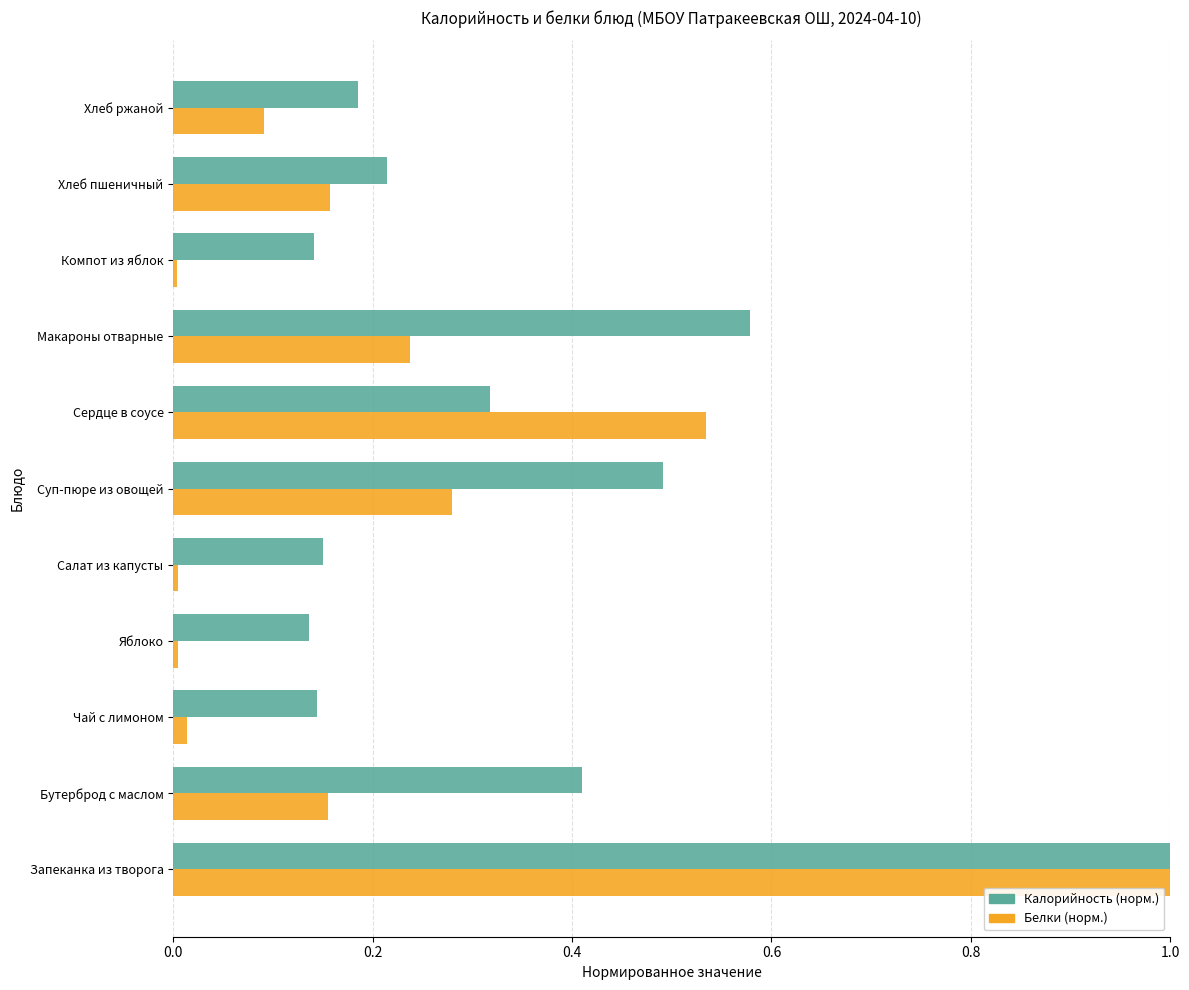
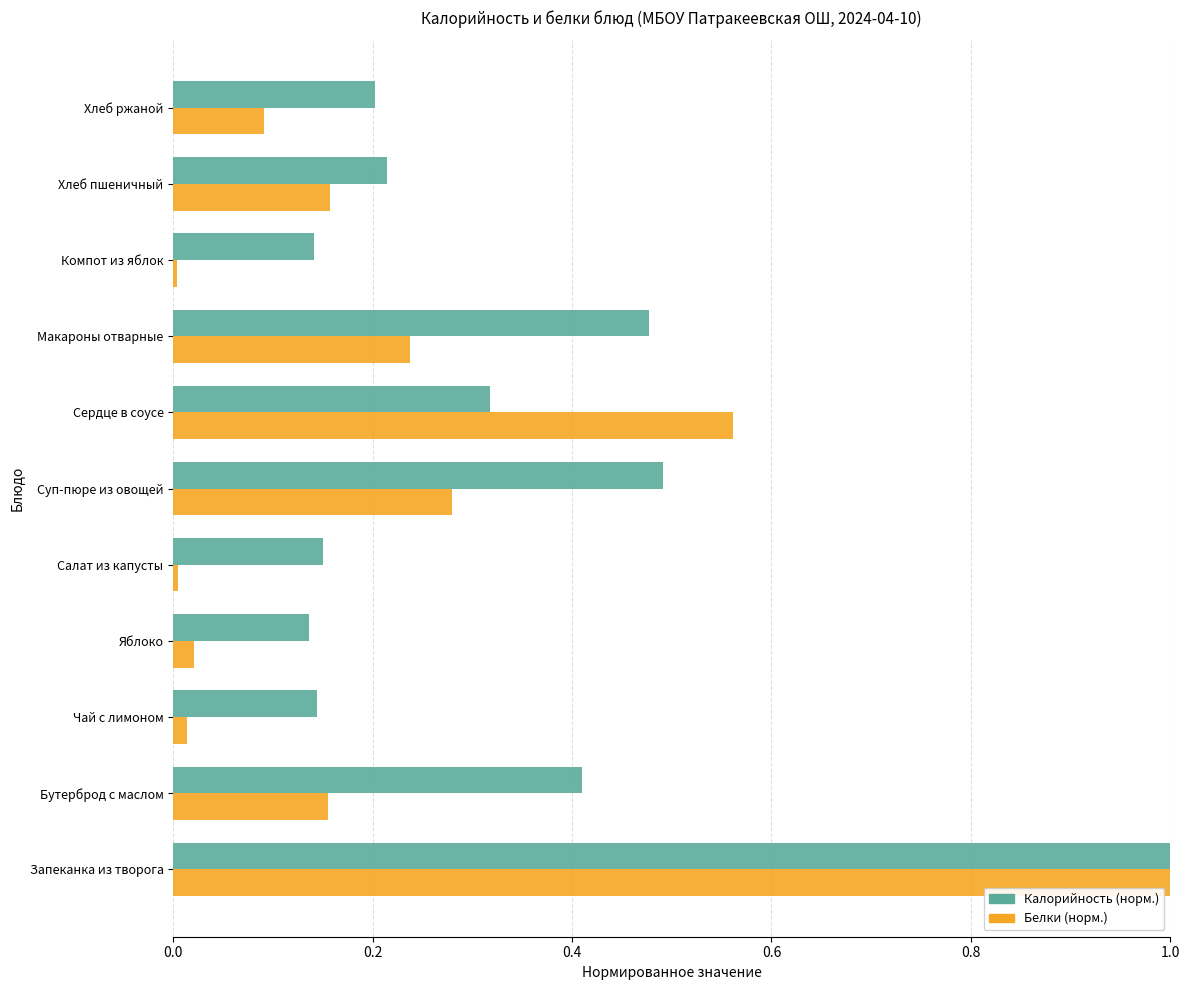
Калорийность (норм.), Хлеб ржаной: 0.18 -> 0.20
Калорийность (норм.), Макароны отварные: 0.58 -> 0.48
Белки (норм.), Сердце в соусе: 0.53 -> 0.56
Белки (норм.), Яблоко: 0.01 -> 0.02
